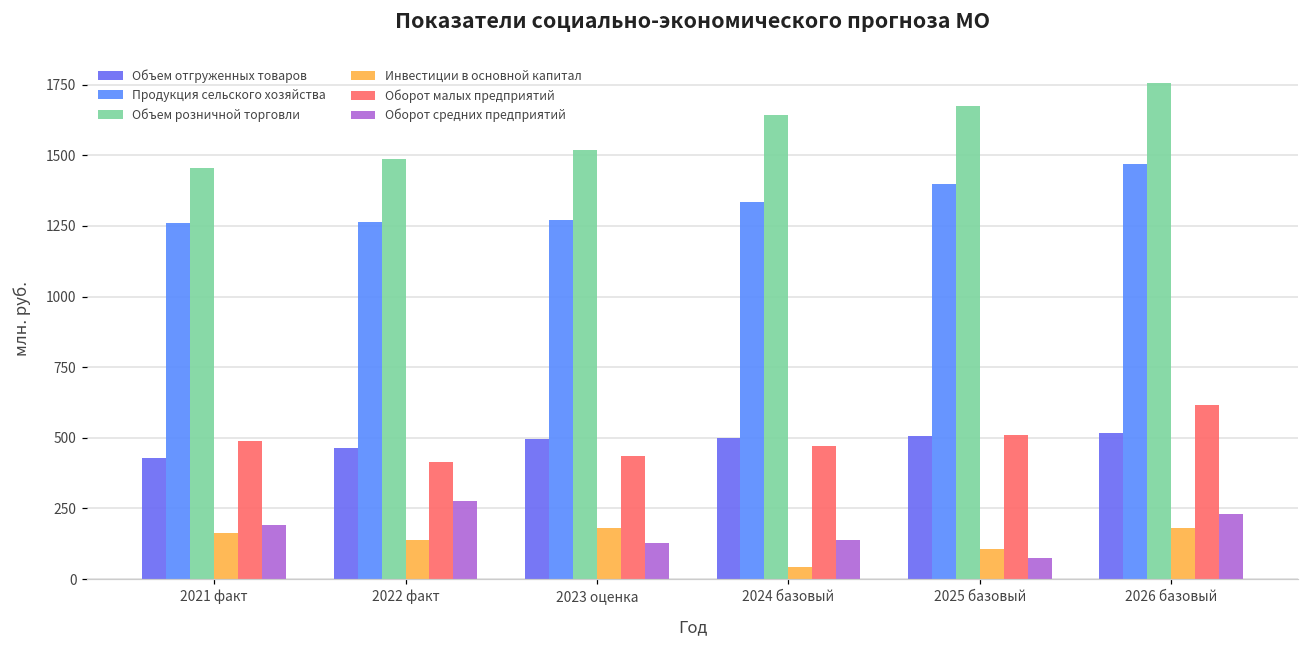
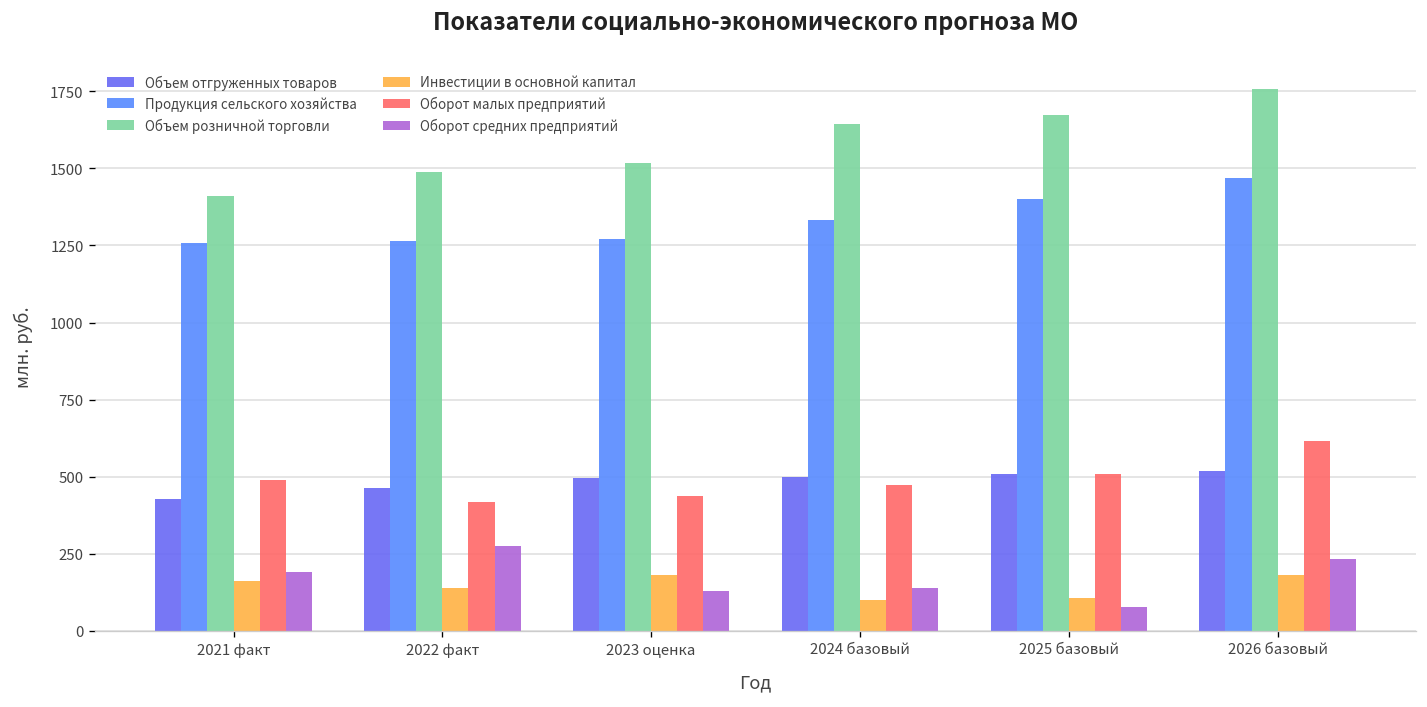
Объем розничной торговли, 2021 факт: 1460 -> 1410
Инвестиции в основной капитал, 2024 базовый: 40 -> 100
